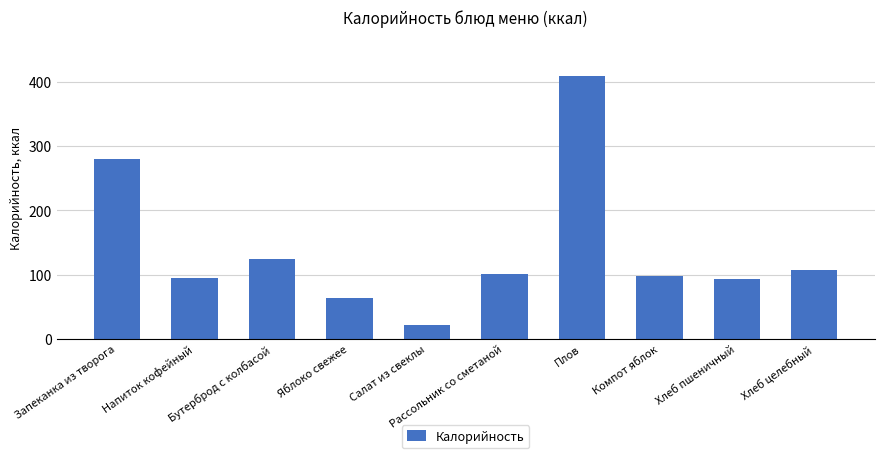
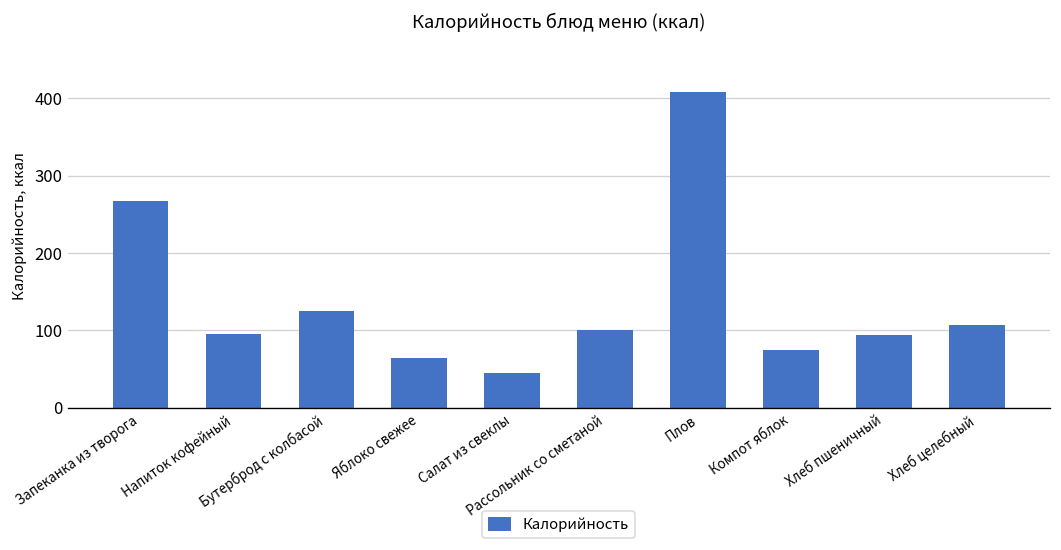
Запеканка из творога: 280 -> 270
Салат из свеклы: 20 -> 40
Компот яблок: 100 -> 70
